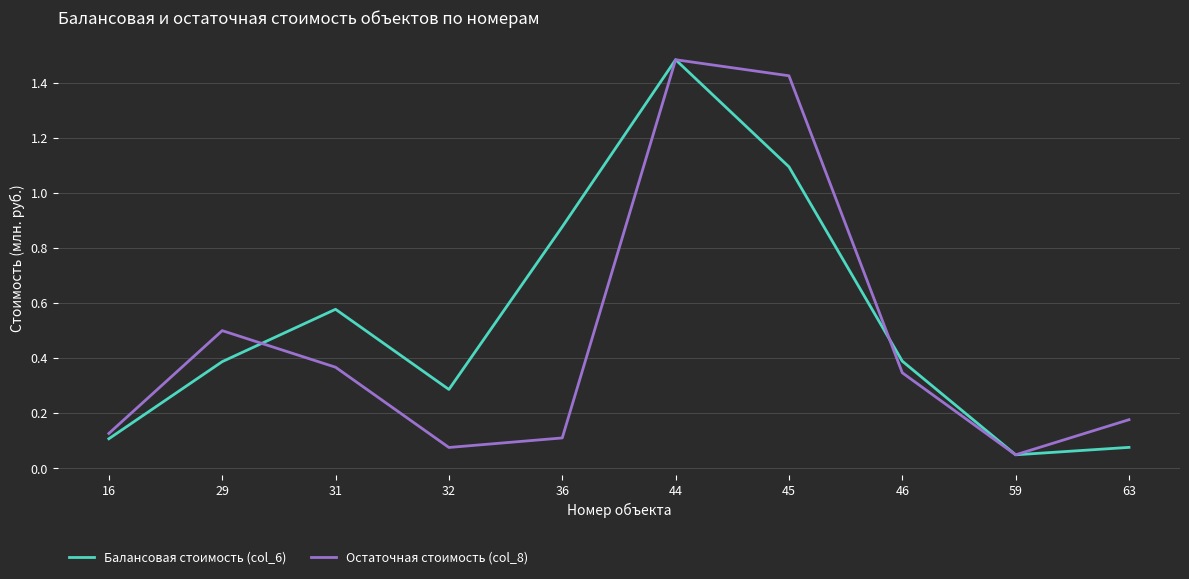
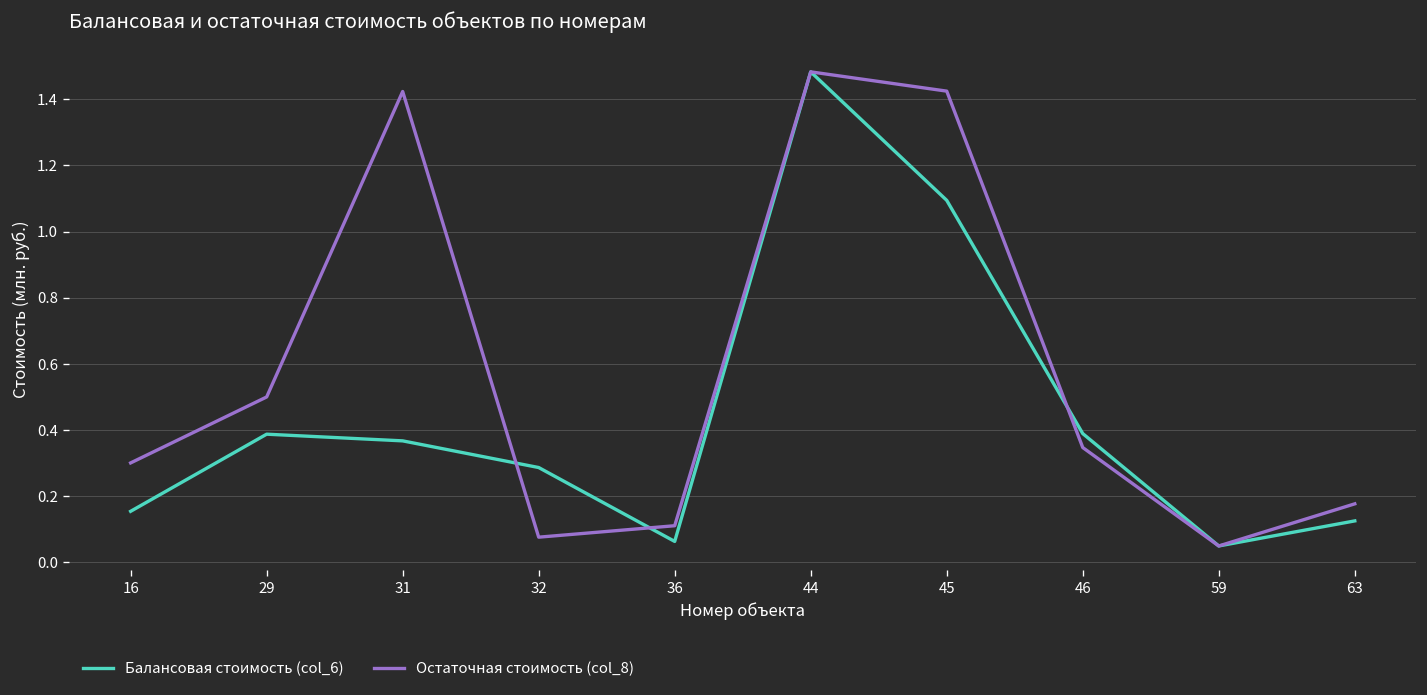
Балансовая стоимость (col_6), 16: 0.11 -> 0.15
Остаточная стоимость (col_8), 16: 0.13 -> 0.30
Балансовая стоимость (col_6), 31: 0.58 -> 0.37
Остаточная стоимость (col_8), 31: 0.37 -> 1.42
Балансовая стоимость (col_6), 36: 0.88 -> 0.06
Балансовая стоимость (col_6), 63: 0.08 -> 0.12
